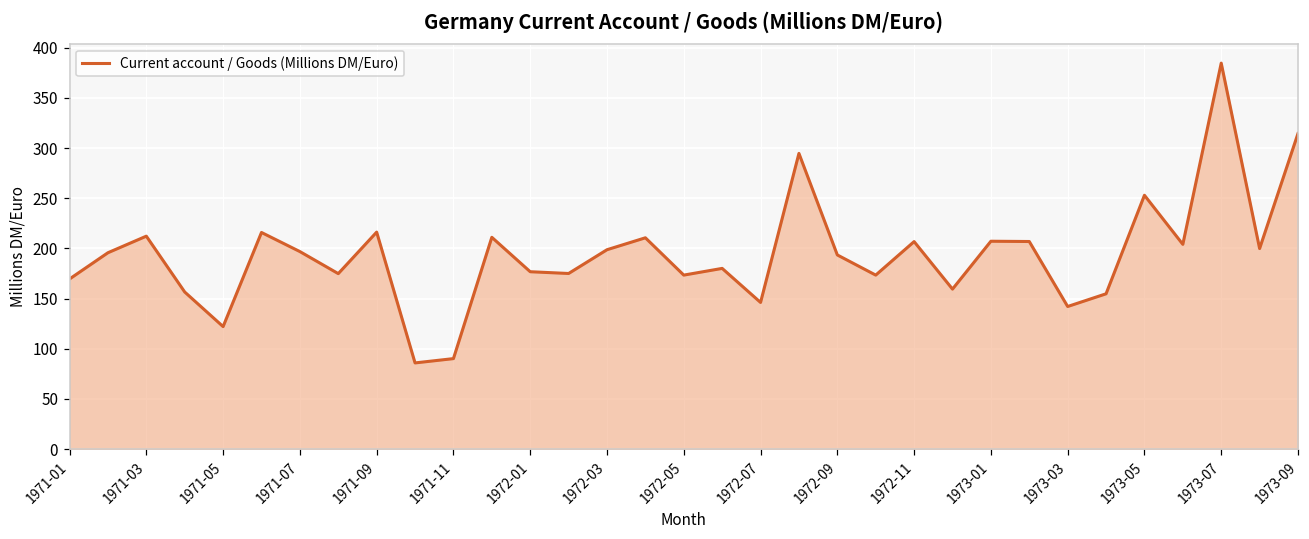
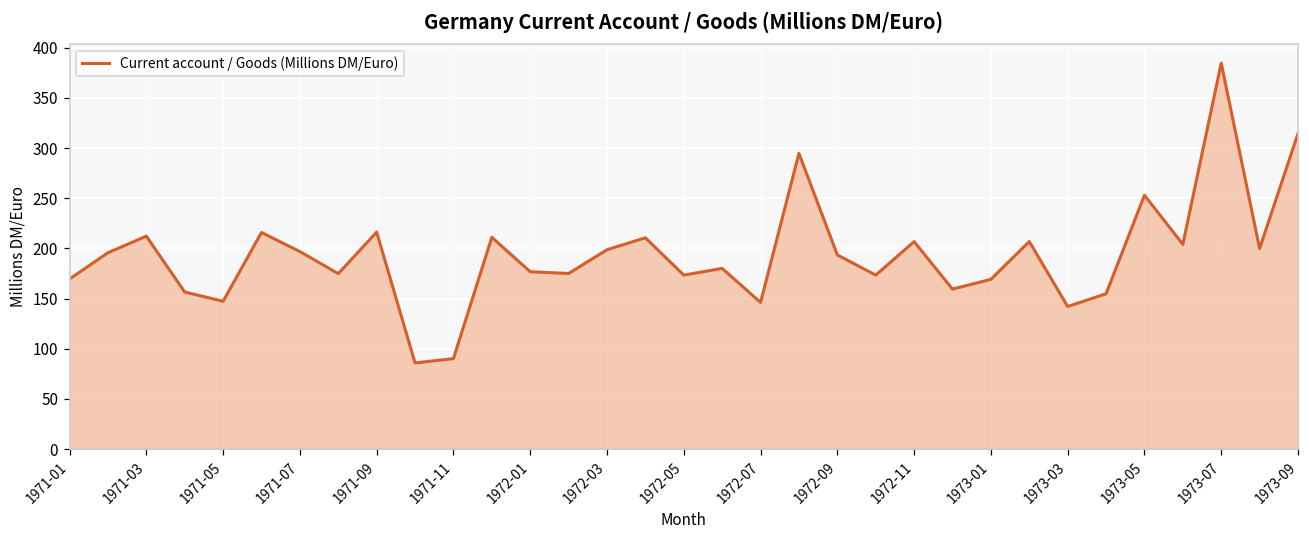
1971-05: 120 -> 150
1973-01: 210 -> 170
